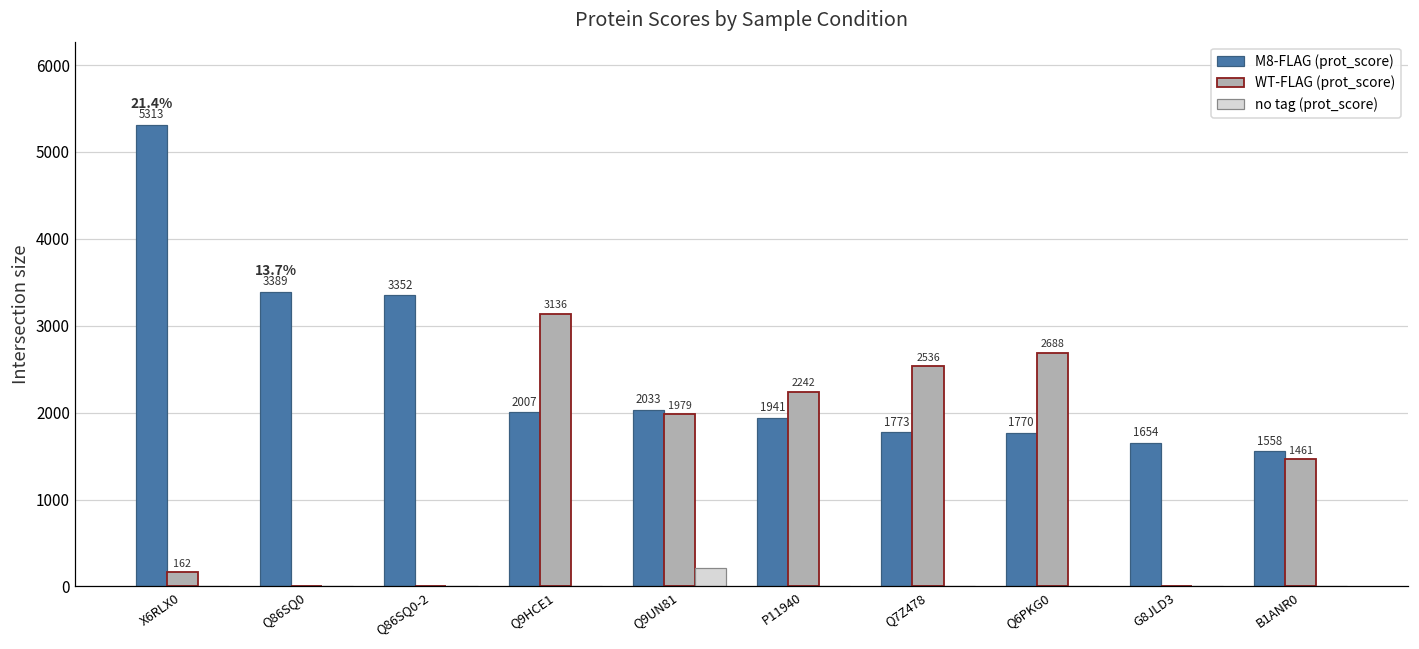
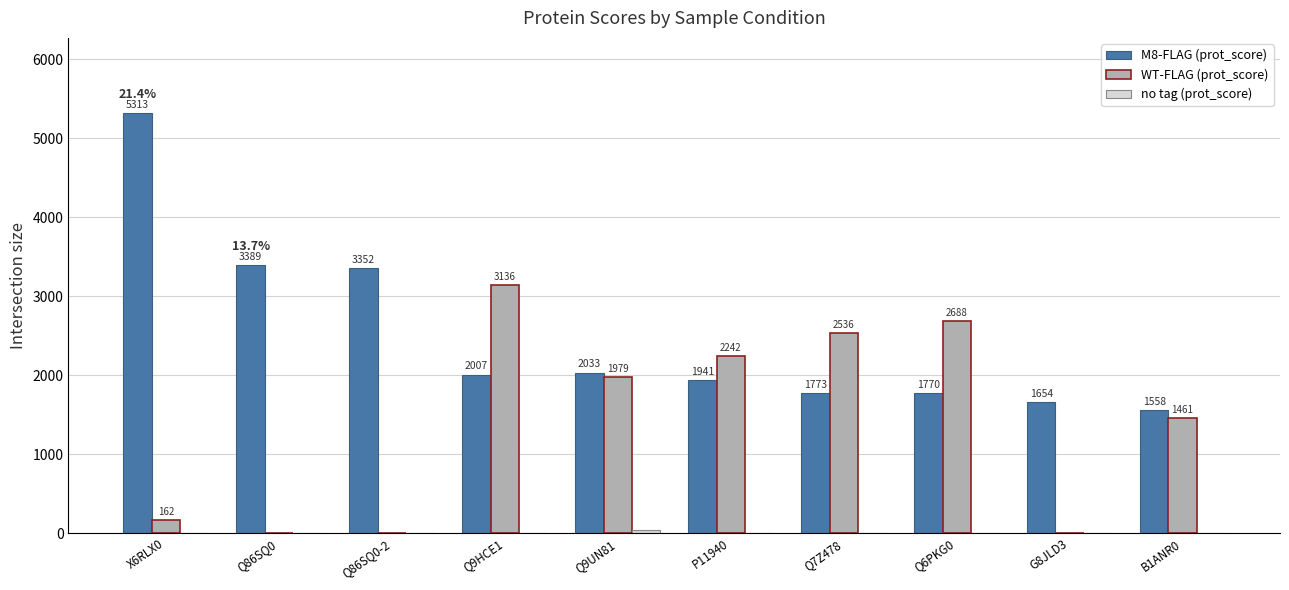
no tag (prot_score), Q9UN81: 200 -> 0
